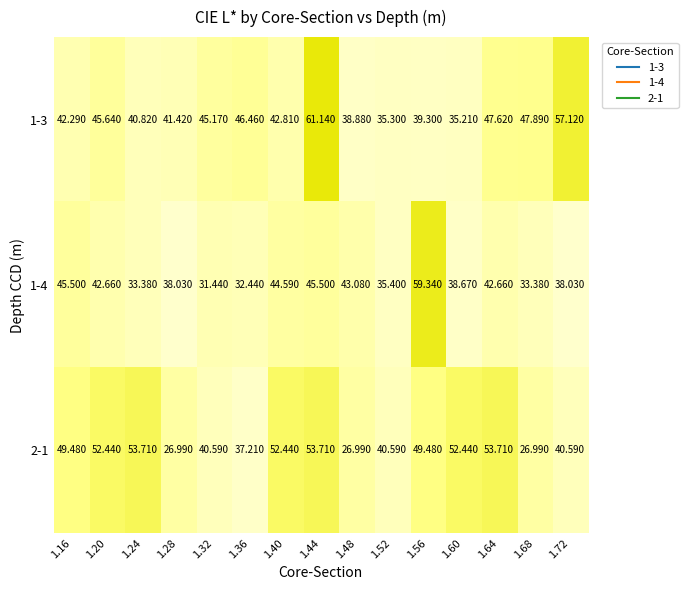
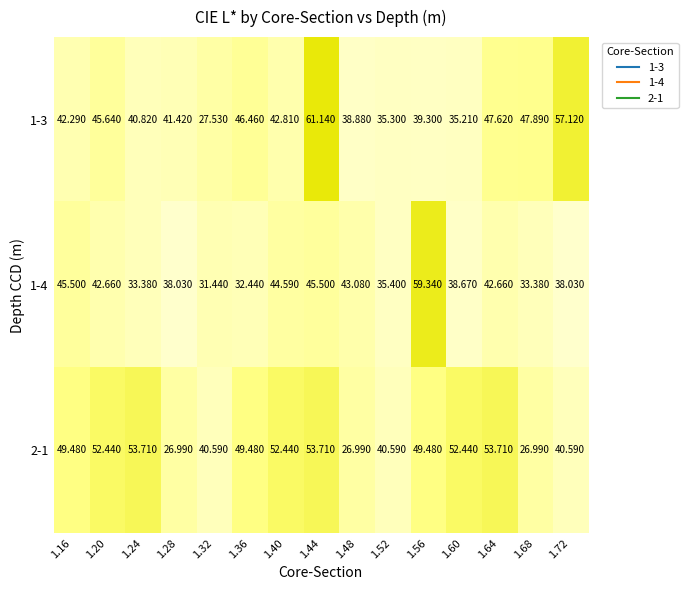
1-3, 1.32: 45.170 -> 27.530
2-1, 1.36: 37.210 -> 49.480
